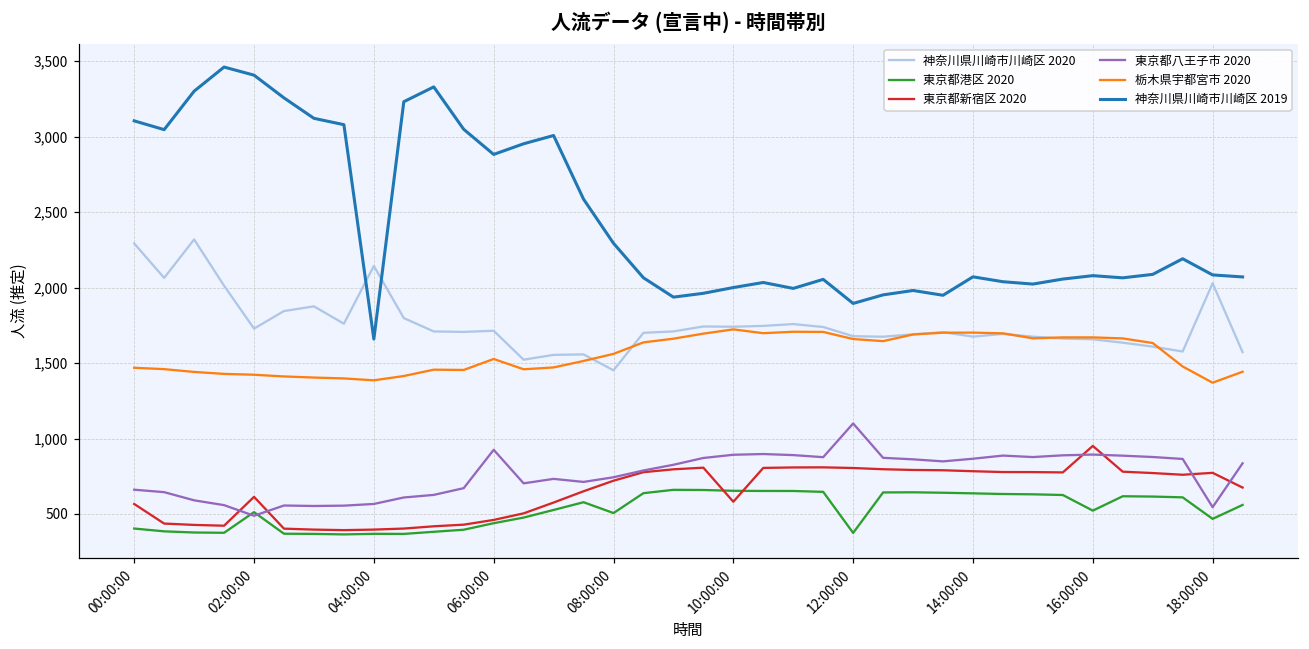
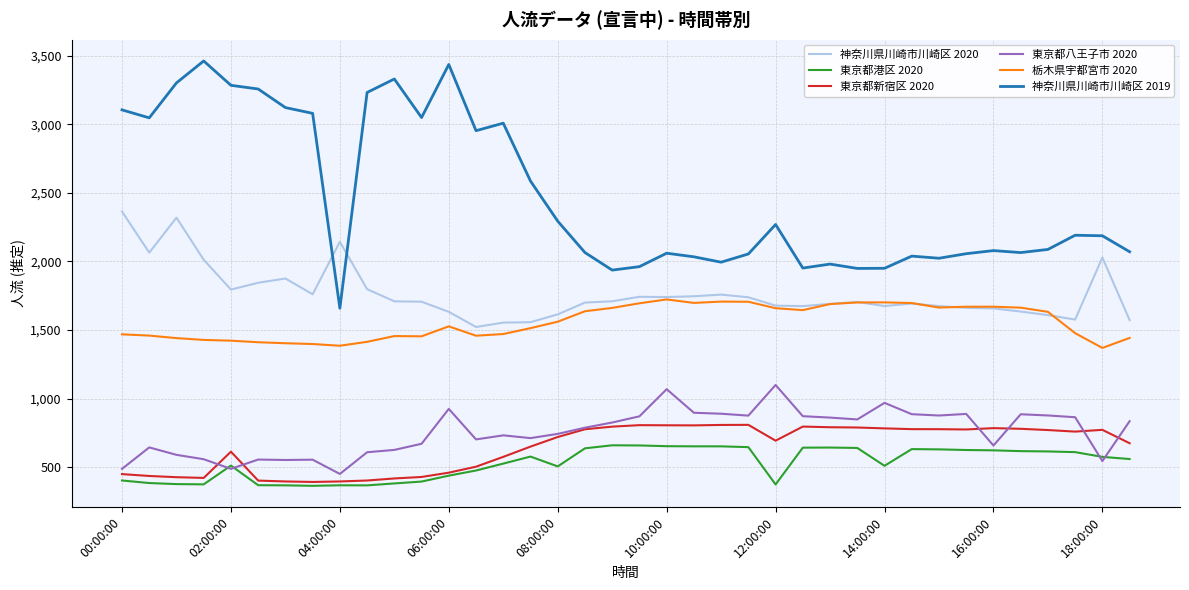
神奈川県川崎市川崎区 2020, 00:00:00: 2,290 -> 2,360
東京都新宿区 2020, 00:00:00: 570 -> 450
東京都八王子市 2020, 00:00:00: 660 -> 490
神奈川県川崎市川崎区 2020, 02:00:00: 1,730 -> 1,800
神奈川県川崎市川崎区 2019, 02:00:00: 3,410 -> 3,280
東京都八王子市 2020, 04:00:00: 570 -> 450
神奈川県川崎市川崎区 2020, 06:00:00: 1,710 -> 1,630
神奈川県川崎市川崎区 2019, 06:00:00: 2,880 -> 3,440
神奈川県川崎市川崎区 2020, 08:00:00: 1,450 -> 1,610
東京都新宿区 2020, 10:00:00: 580 -> 810
東京都八王子市 2020, 10:00:00: 890 -> 1,070
神奈川県川崎市川崎区 2019, 10:00:00: 2,000 -> 2,060
東京都新宿区 2020, 12:00:00: 800 -> 690
神奈川県川崎市川崎区 2019, 12:00:00: 1,900 -> 2,270
東京都港区 2020, 14:00:00: 640 -> 510
東京都八王子市 2020, 14:00:00: 870 -> 970
神奈川県川崎市川崎区 2019, 14:00:00: 2,070 -> 1,950
東京都港区 2020, 16:00:00: 520 -> 620
東京都新宿区 2020, 16:00:00: 950 -> 790
東京都八王子市 2020, 16:00:00: 890 -> 660
東京都港区 2020, 18:00:00: 470 -> 580
神奈川県川崎市川崎区 2019, 18:00:00: 2,080 -> 2,190
